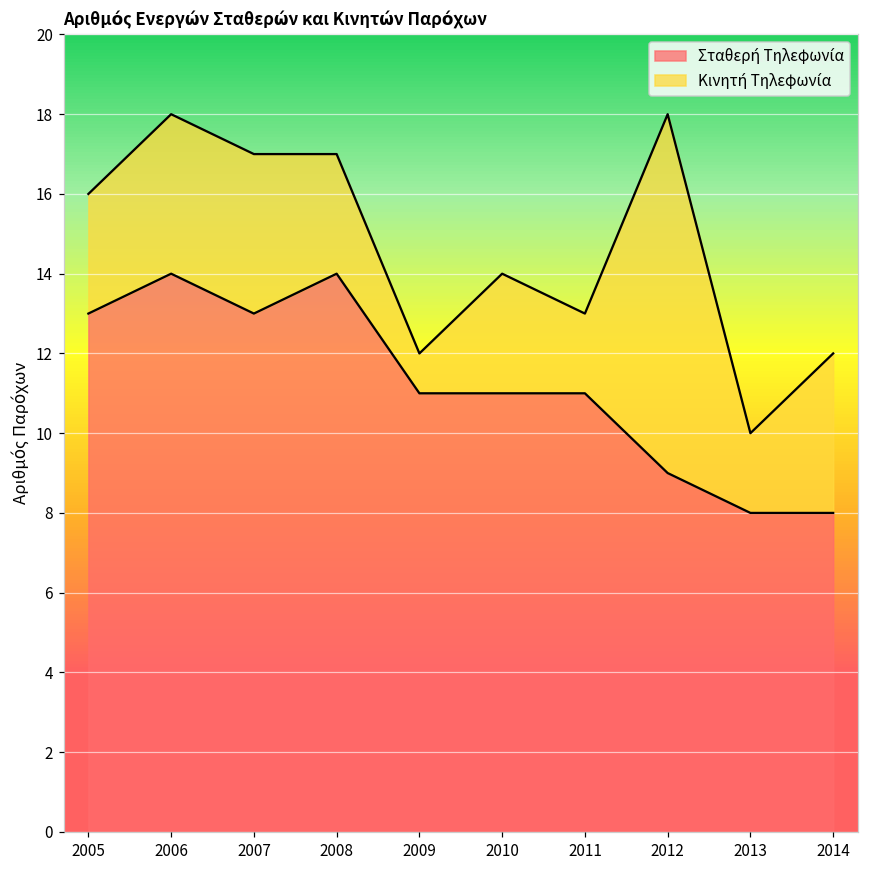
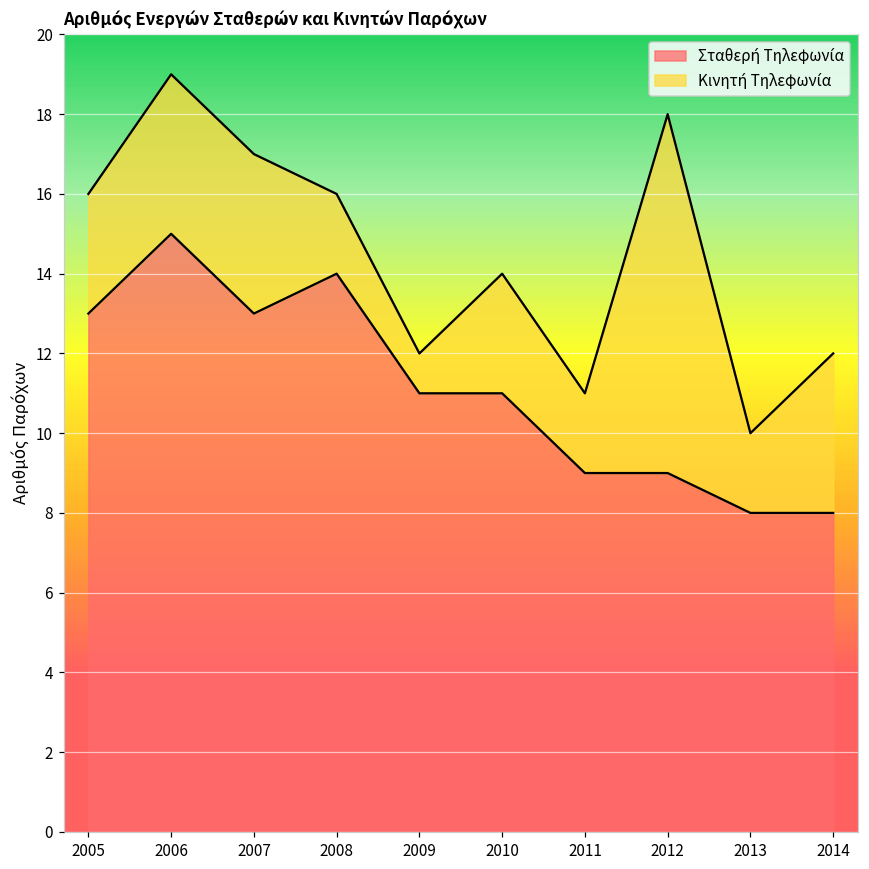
Σταθερή Τηλεφωνία, 2006: 14 -> 15
Κινητή Τηλεφωνία, 2008: 3 -> 2
Σταθερή Τηλεφωνία, 2011: 11 -> 9
